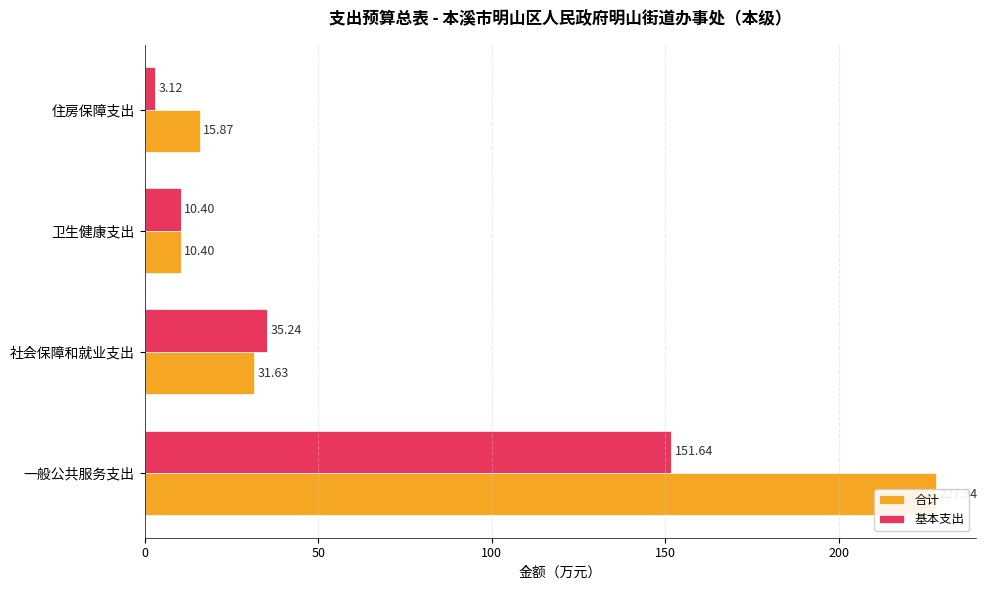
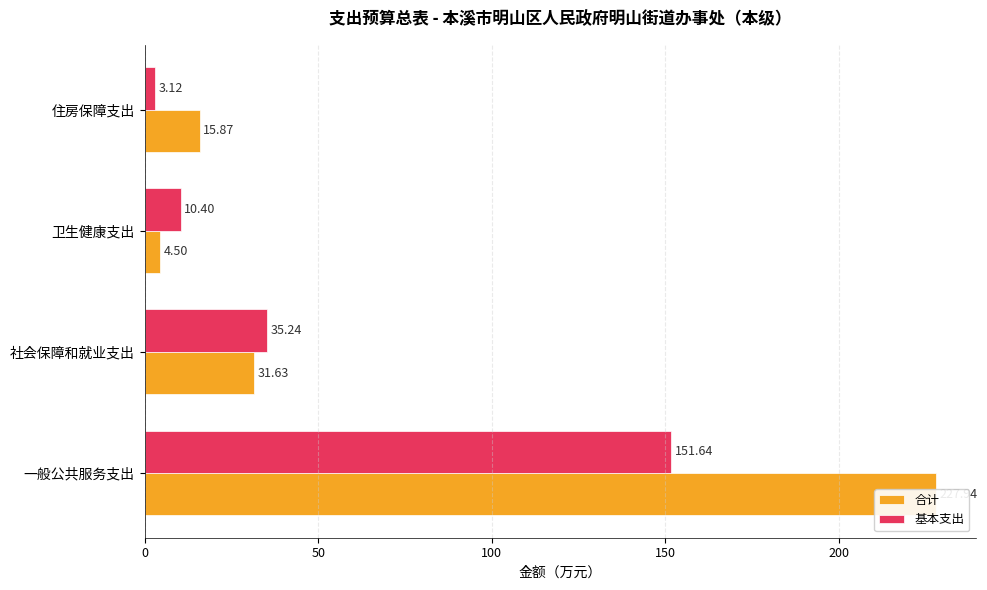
合计, 卫生健康支出: 10.40 -> 4.50
